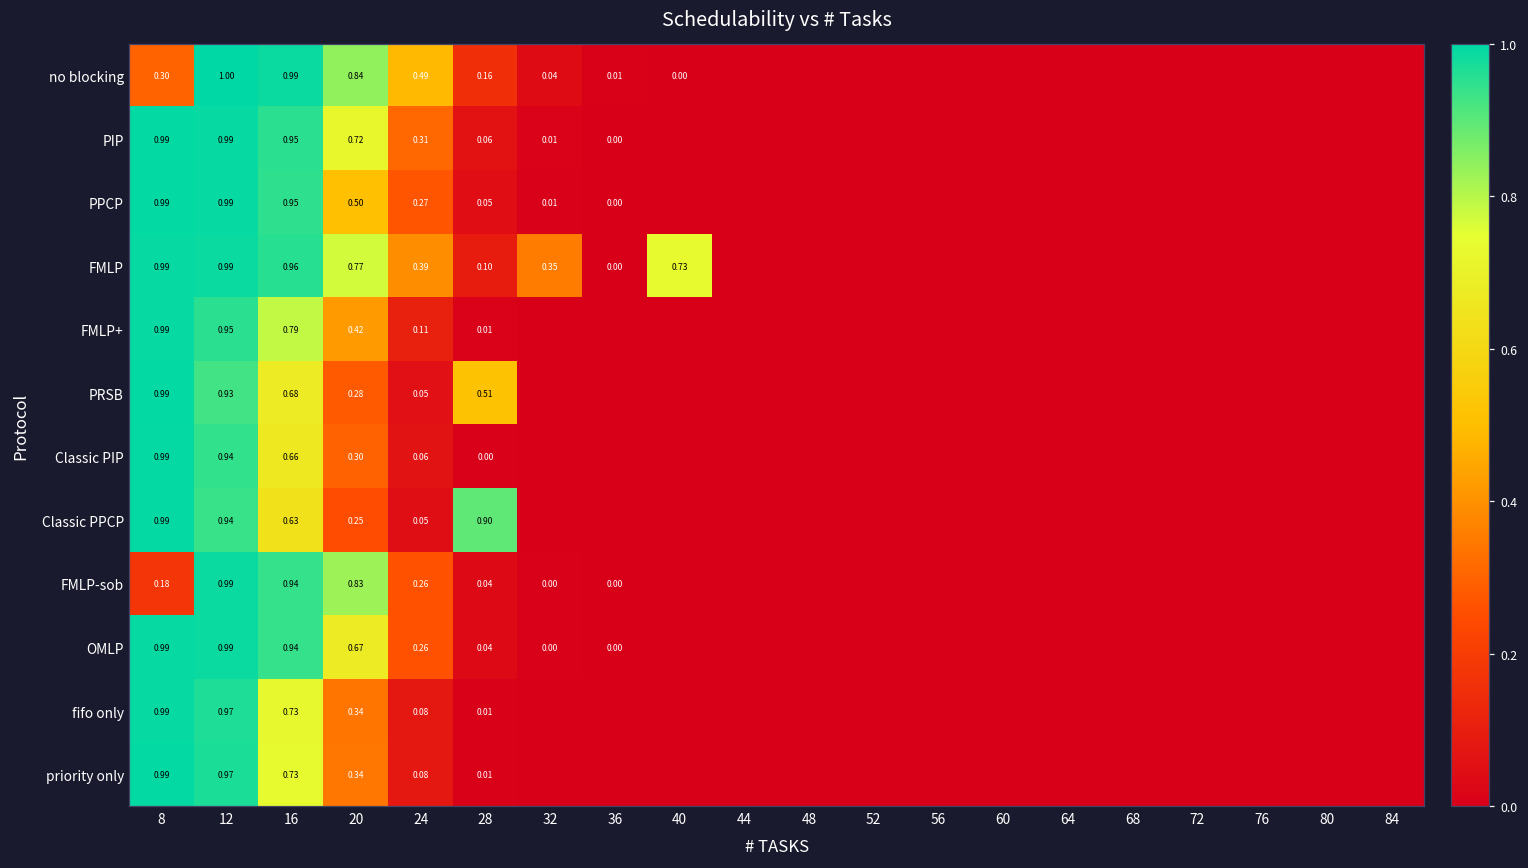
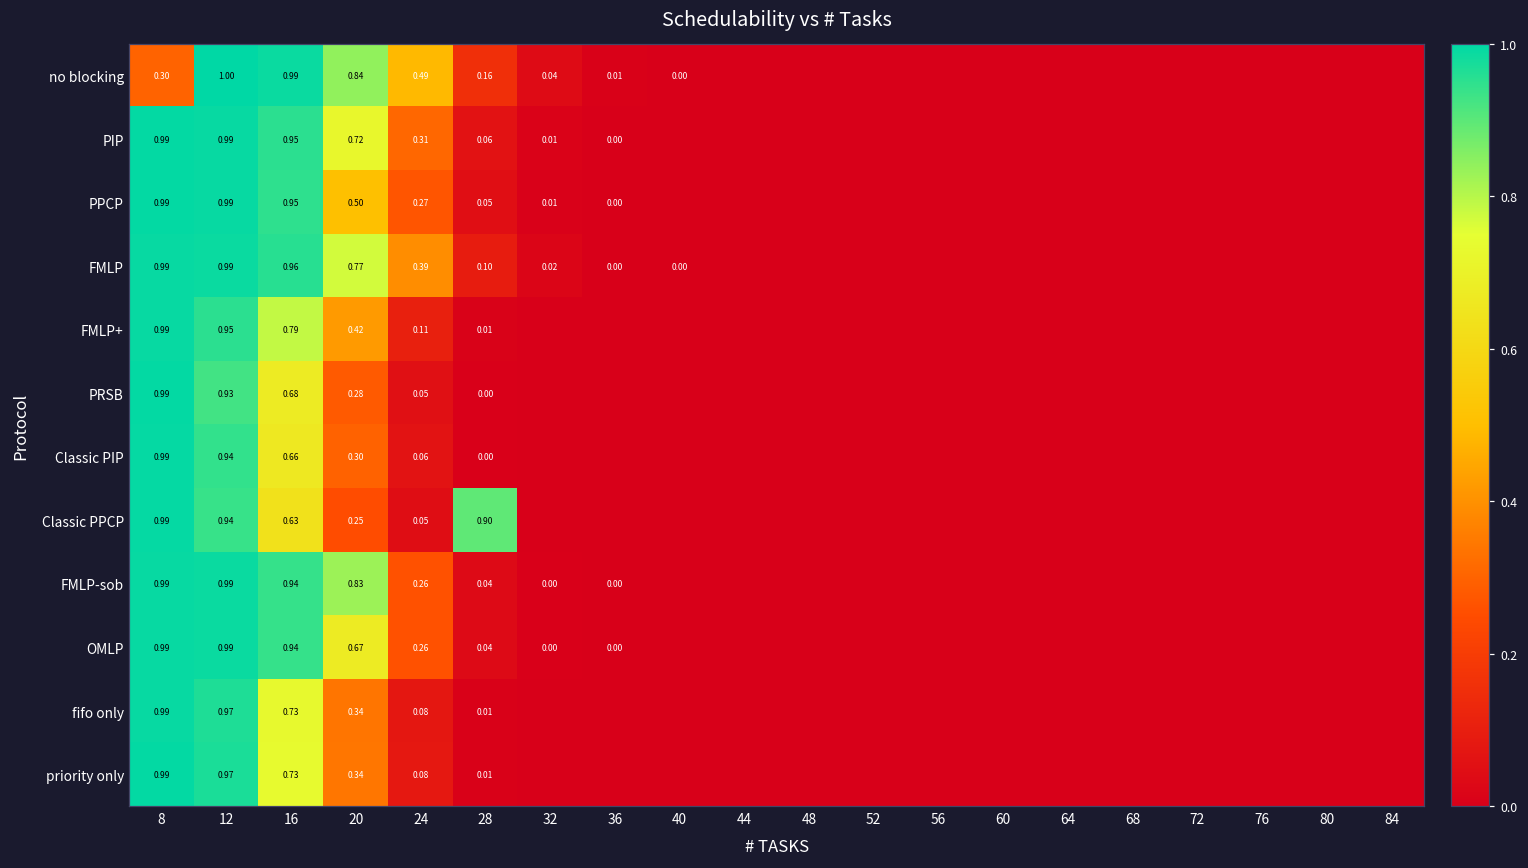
FMLP, 32: 0.35 -> 0.02
FMLP, 40: 0.73 -> 0.00
PRSB, 28: 0.51 -> 0.00
FMLP-sob, 8: 0.18 -> 0.99
